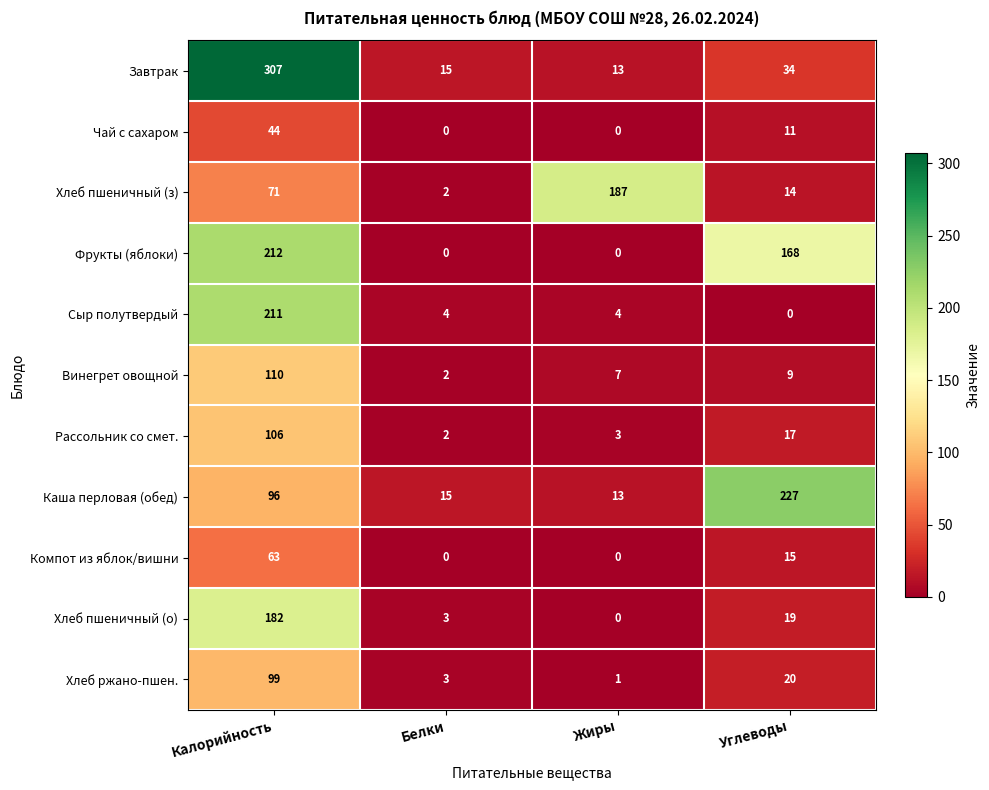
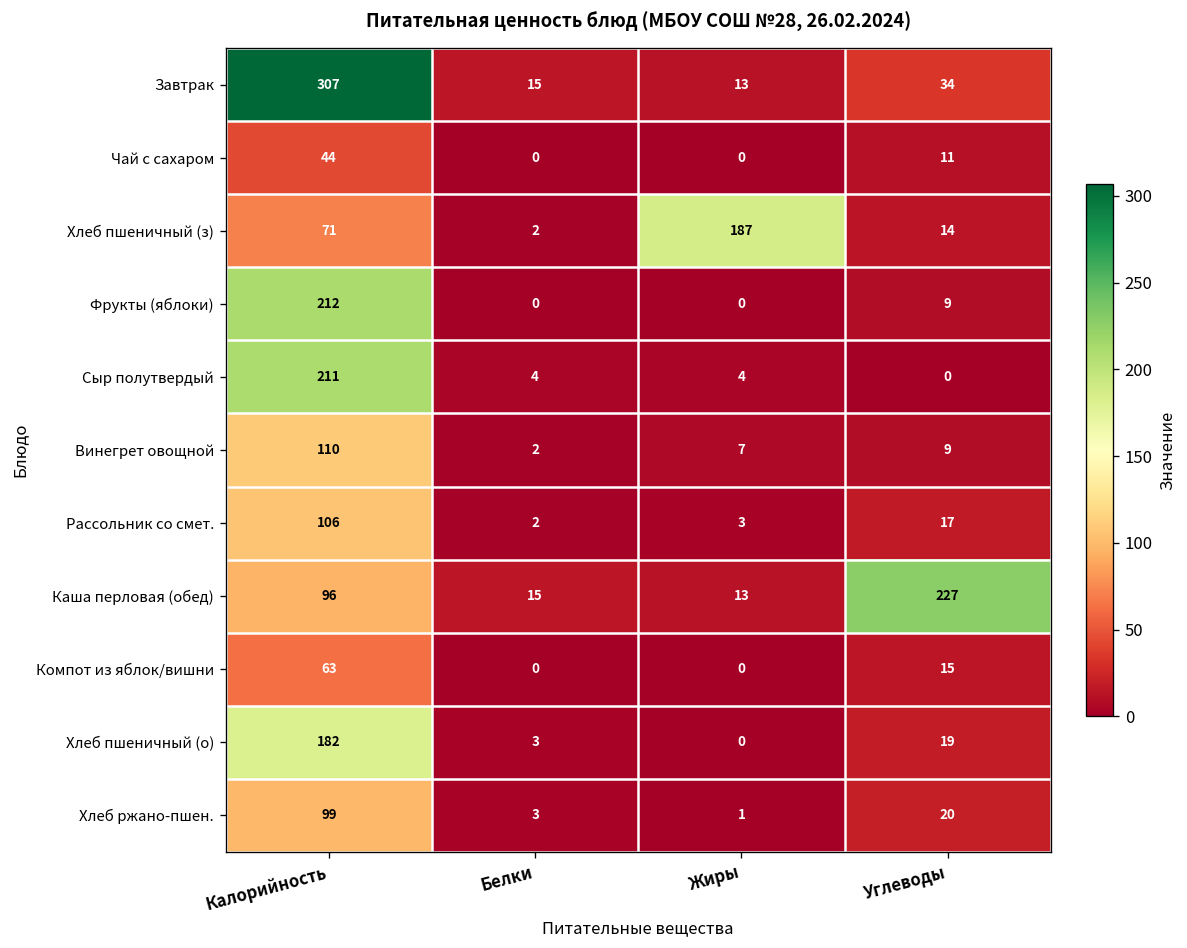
Фрукты (яблоки), Углеводы: 168 -> 9
